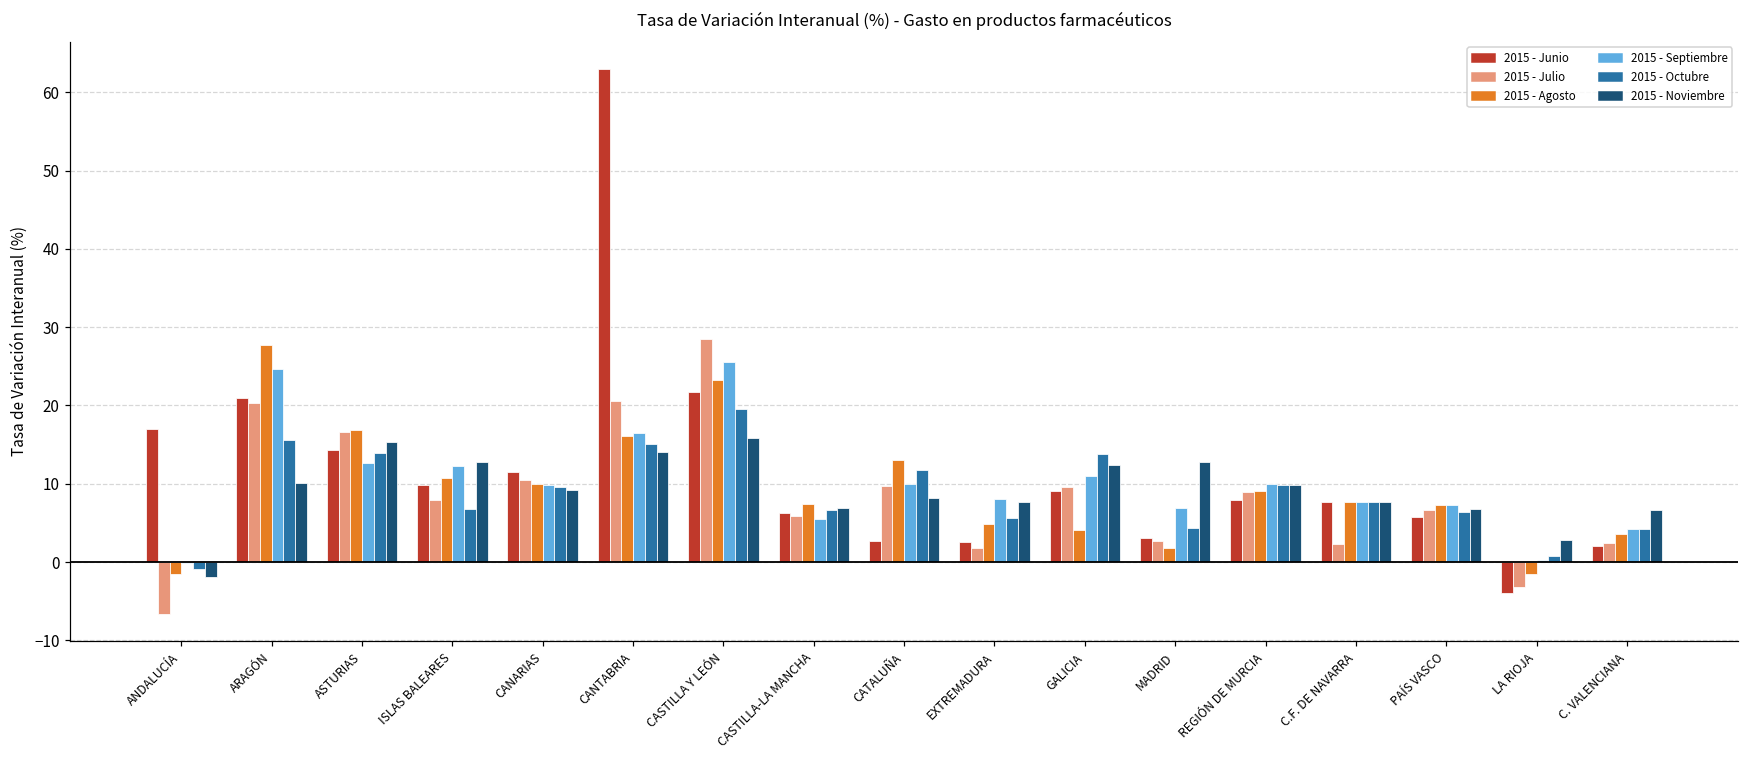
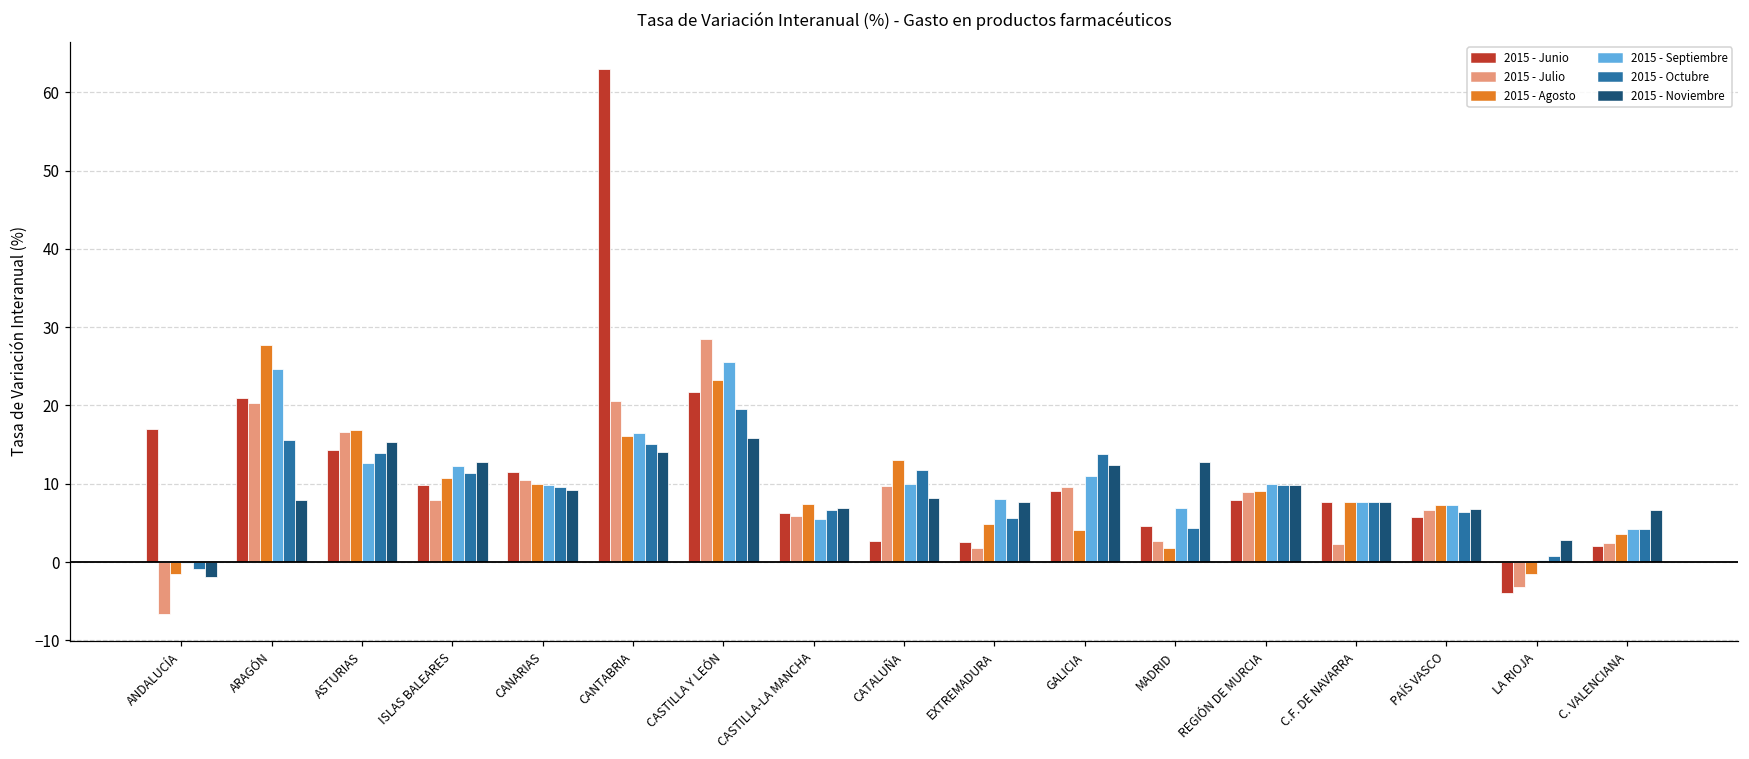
2015 - Noviembre, ARAGÓN: 10 -> 8
2015 - Octubre, ISLAS BALEARES: 7 -> 11
2015 - Junio, MADRID: 3 -> 5
